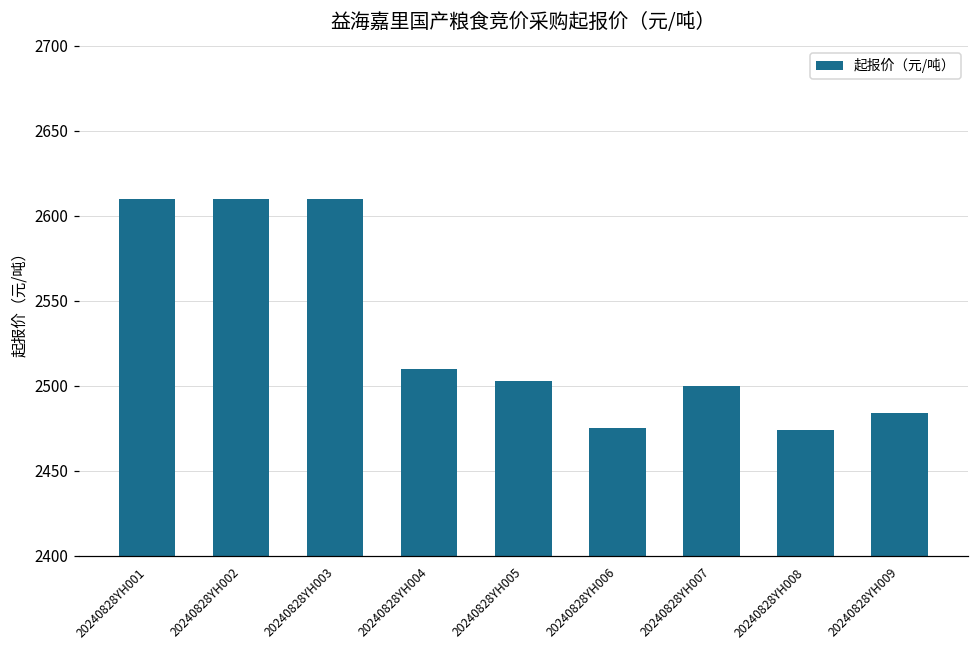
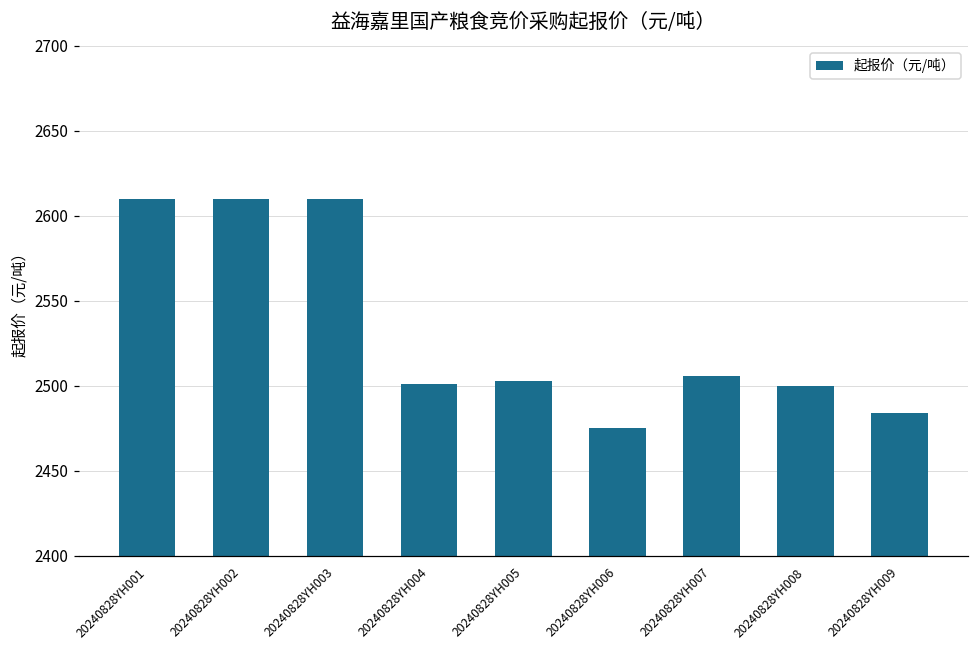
20240828YH004: 2510 -> 2501
20240828YH007: 2500 -> 2506
20240828YH008: 2474 -> 2500
